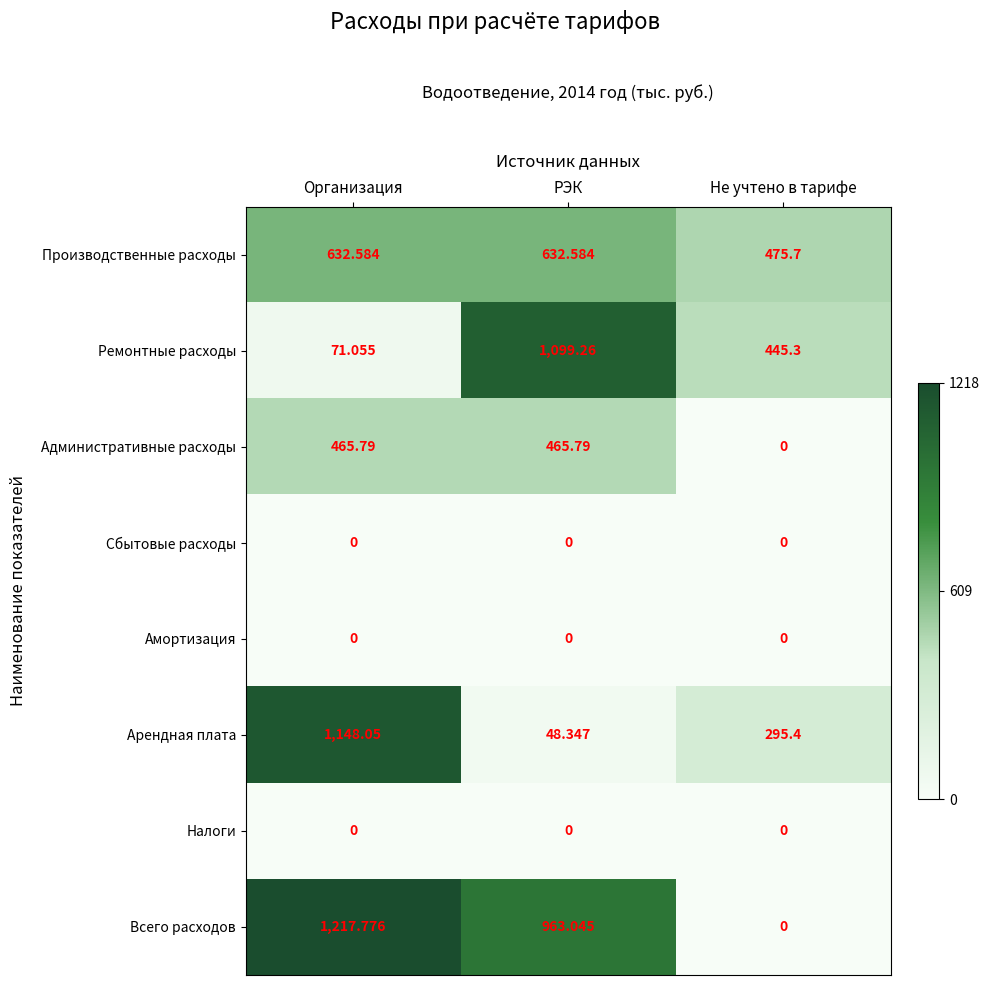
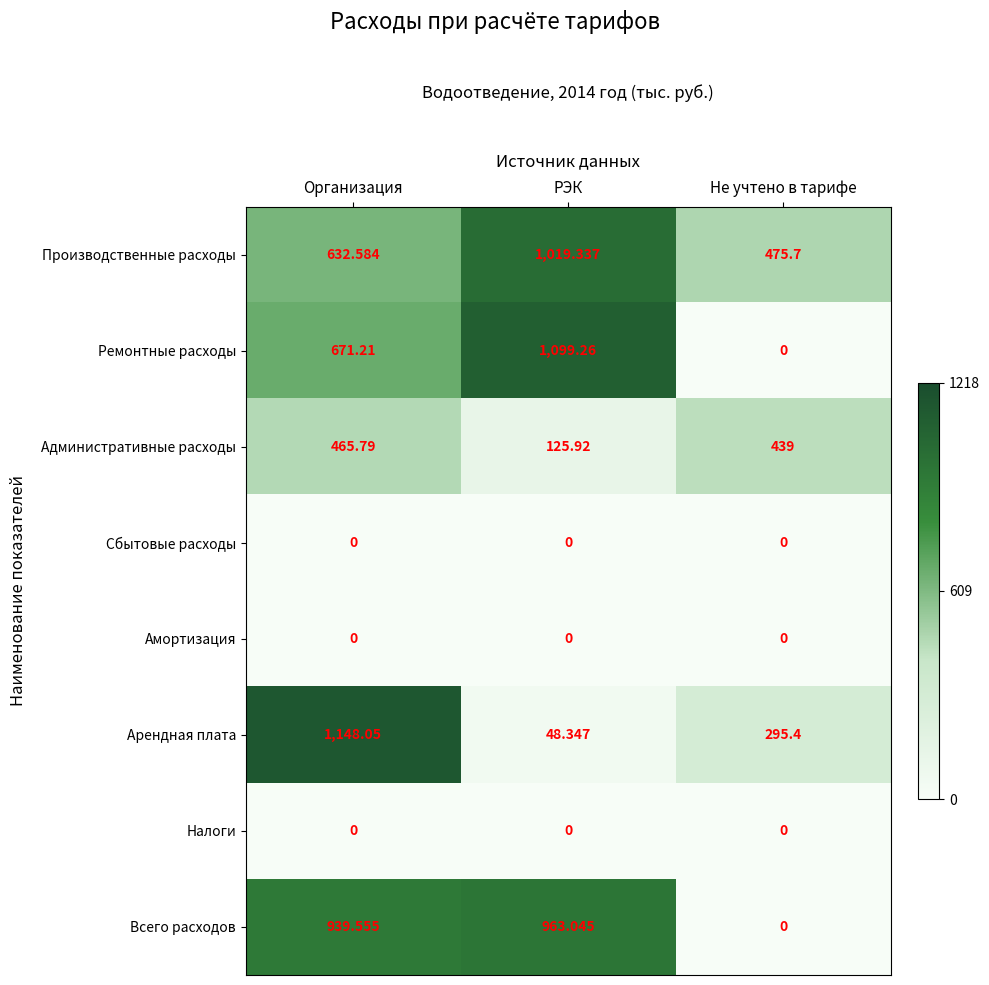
Производственные расходы, РЭК: 632.584 -> 1,019.337
Ремонтные расходы, Организация: 71.055 -> 671.21
Ремонтные расходы, Не учтено в тарифе: 445.3 -> 0
Административные расходы, РЭК: 465.79 -> 125.92
Административные расходы, Не учтено в тарифе: 0 -> 439
Всего расходов, Организация: 1,217.776 -> 939.555
